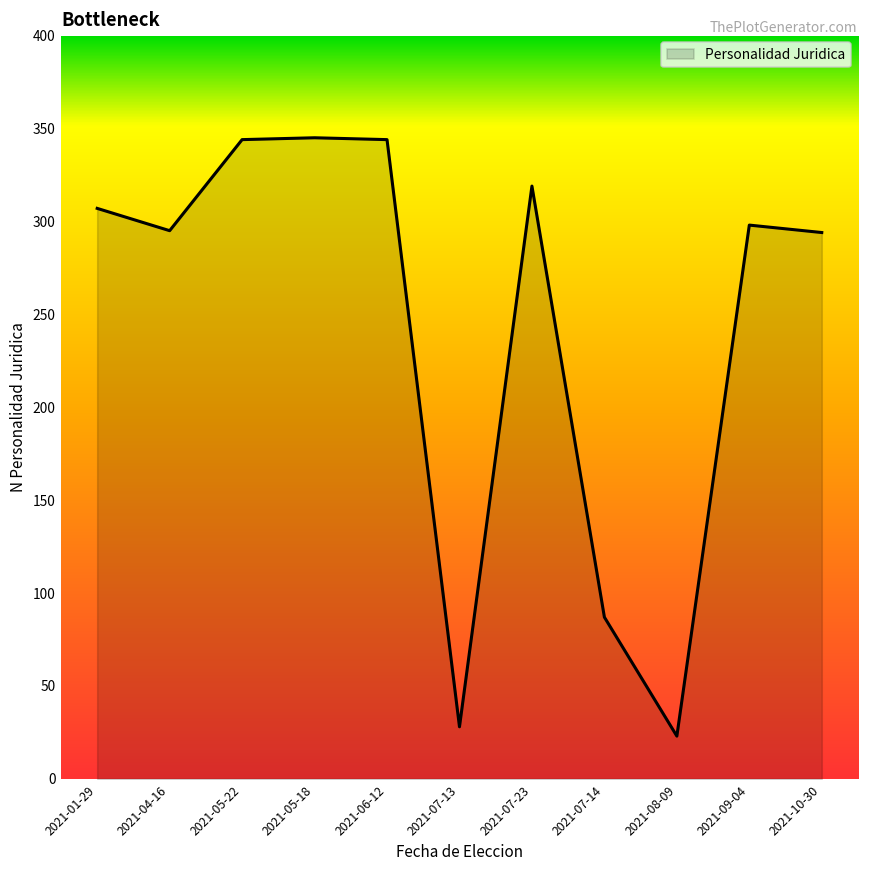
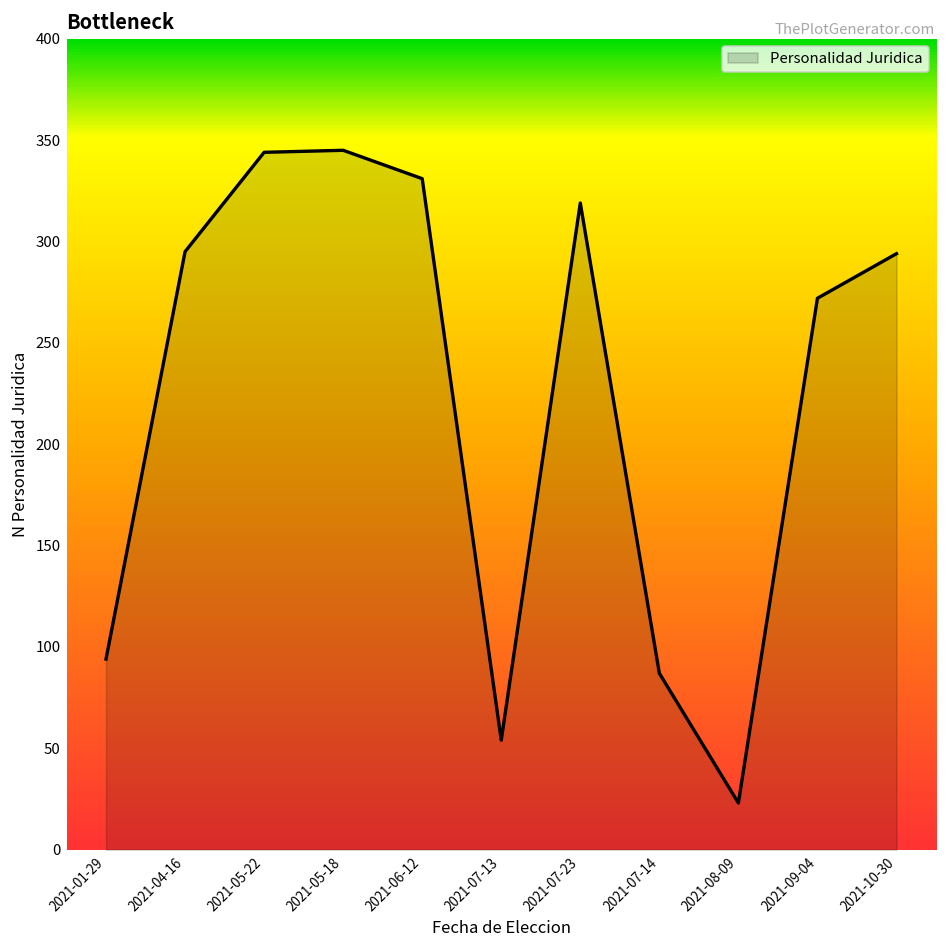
2021-01-29: 307 -> 94
2021-06-12: 344 -> 331
2021-07-13: 28 -> 54
2021-09-04: 298 -> 272
